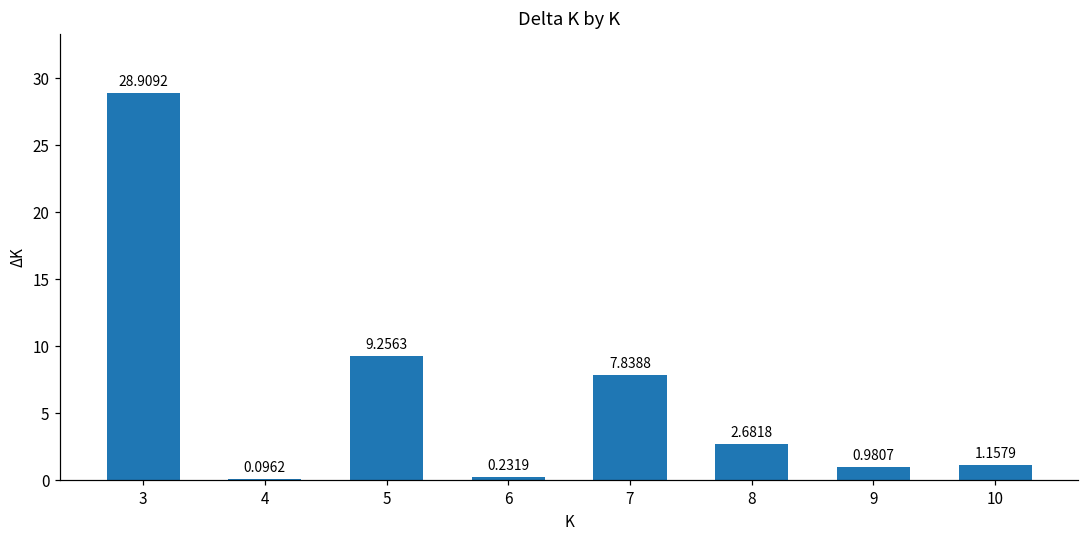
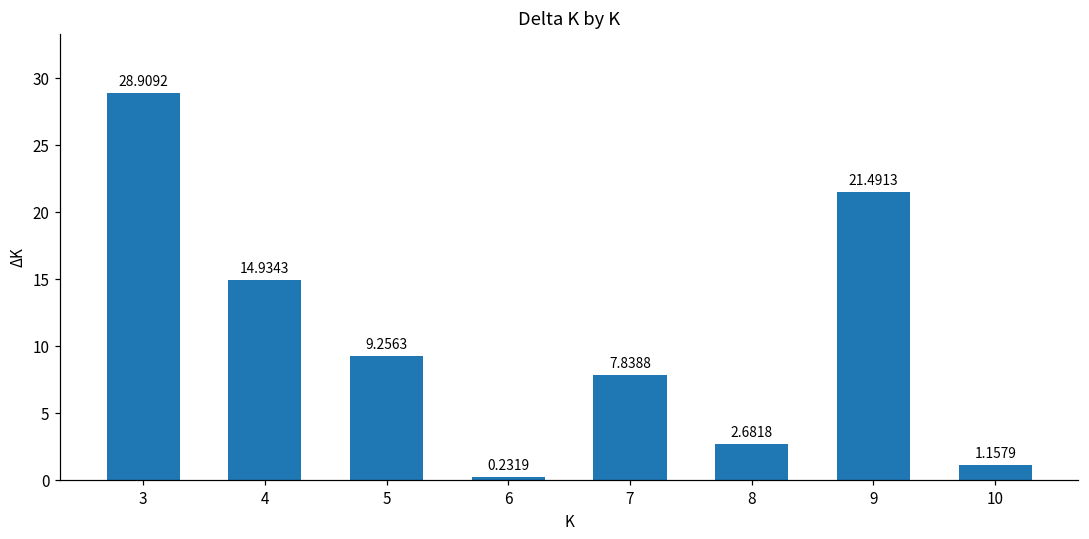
4: 0.0962 -> 14.9343
9: 0.9807 -> 21.4913
